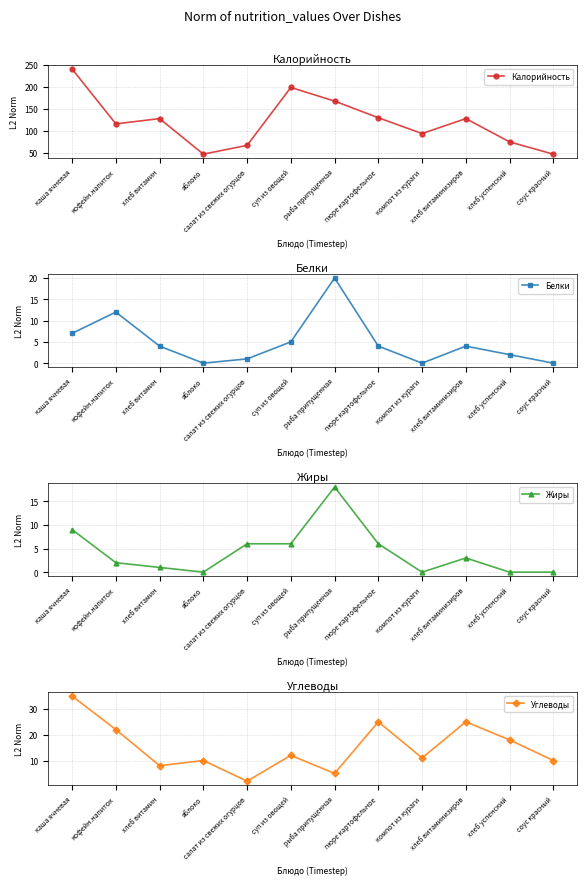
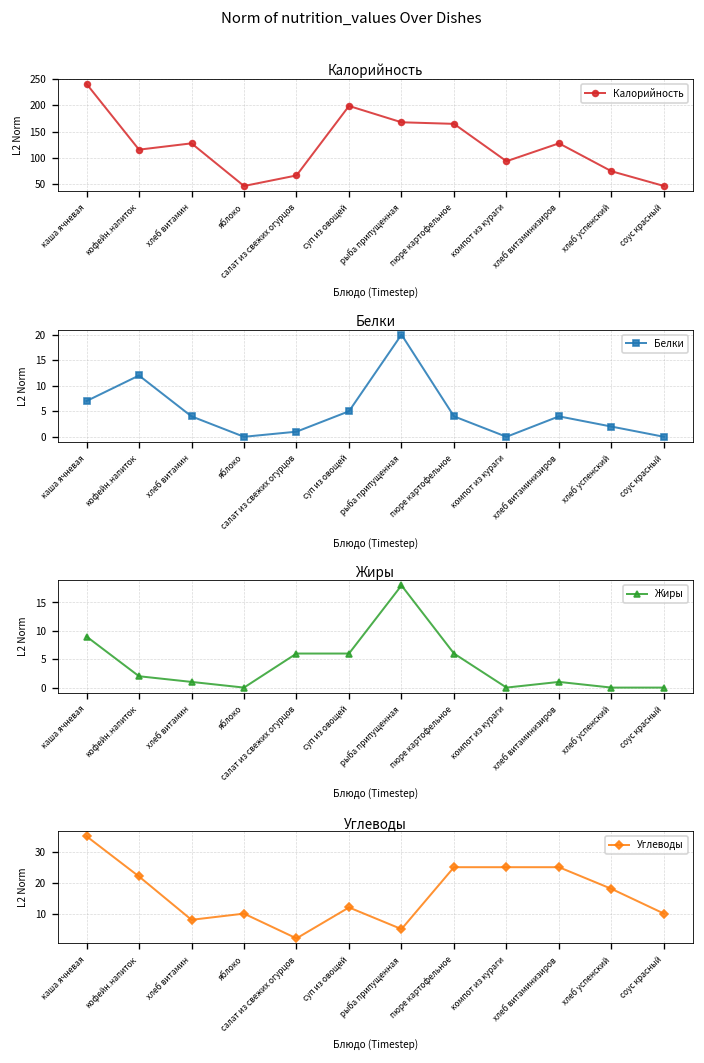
Калорийность, пюре картофельное: 130 -> 170
Жиры, хлеб витаминизиров: 3 -> 1
Углеводы, компот из кураги: 11 -> 25
